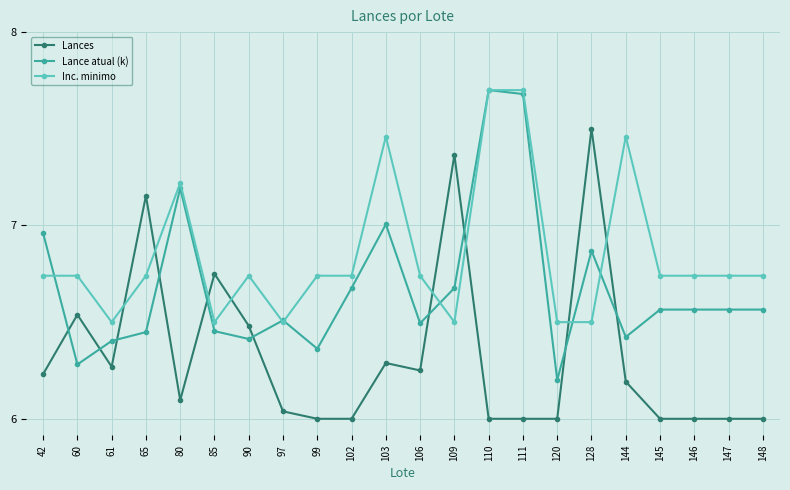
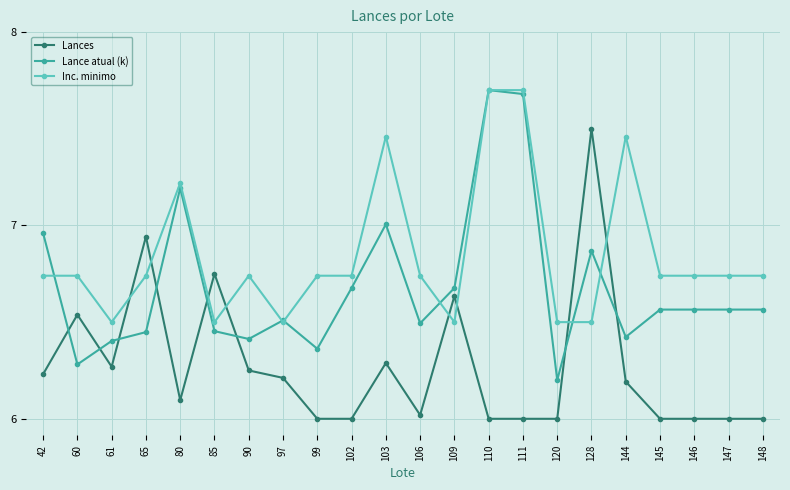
Lances, 65: 7.15 -> 6.94
Lances, 90: 6.48 -> 6.25
Lances, 97: 6.04 -> 6.21
Lances, 106: 6.25 -> 6.02
Lances, 109: 7.37 -> 6.63
